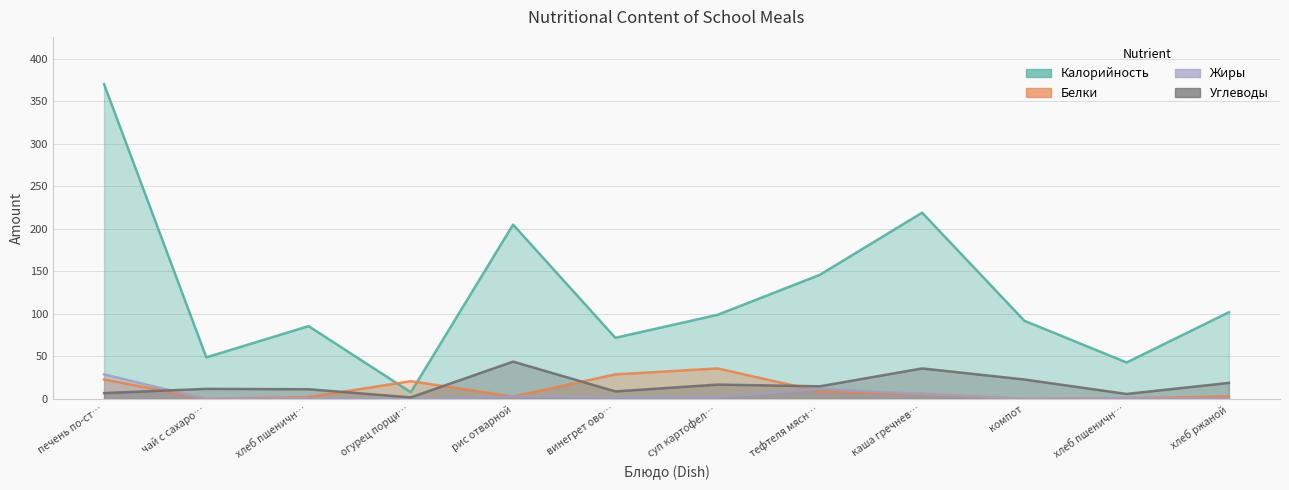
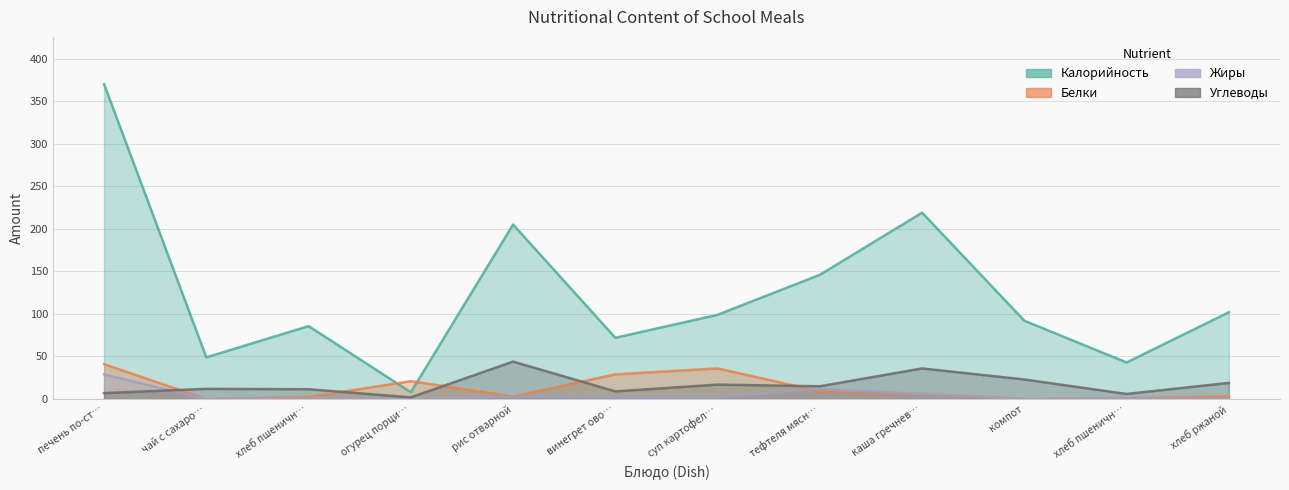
Белки, печень по-ст…: 20 -> 40
